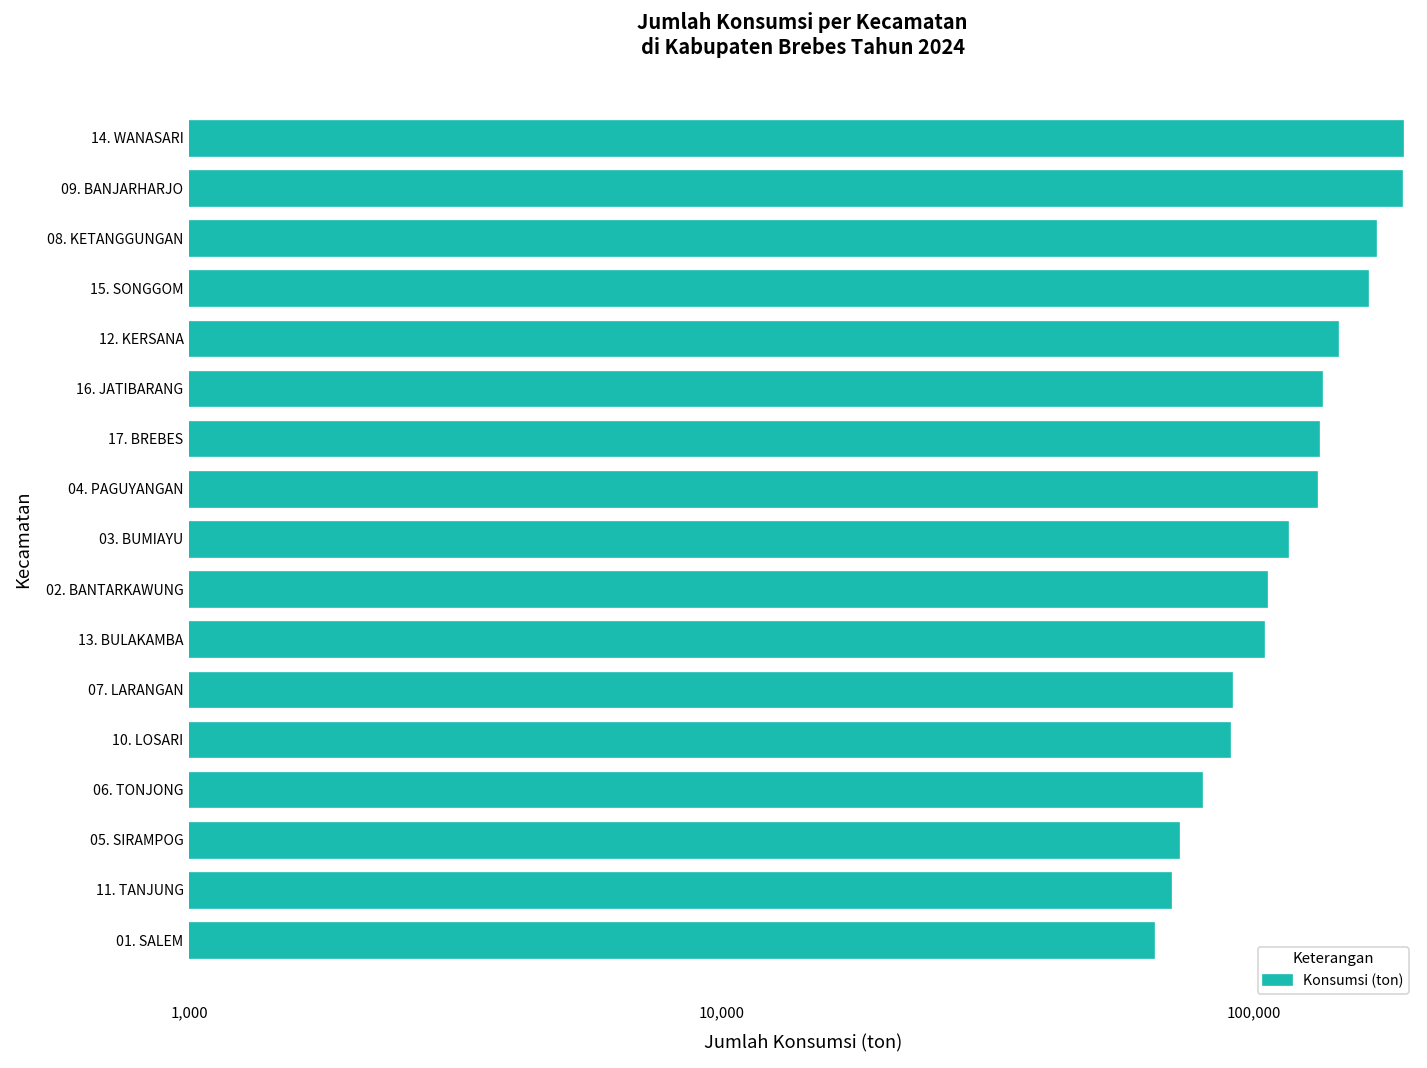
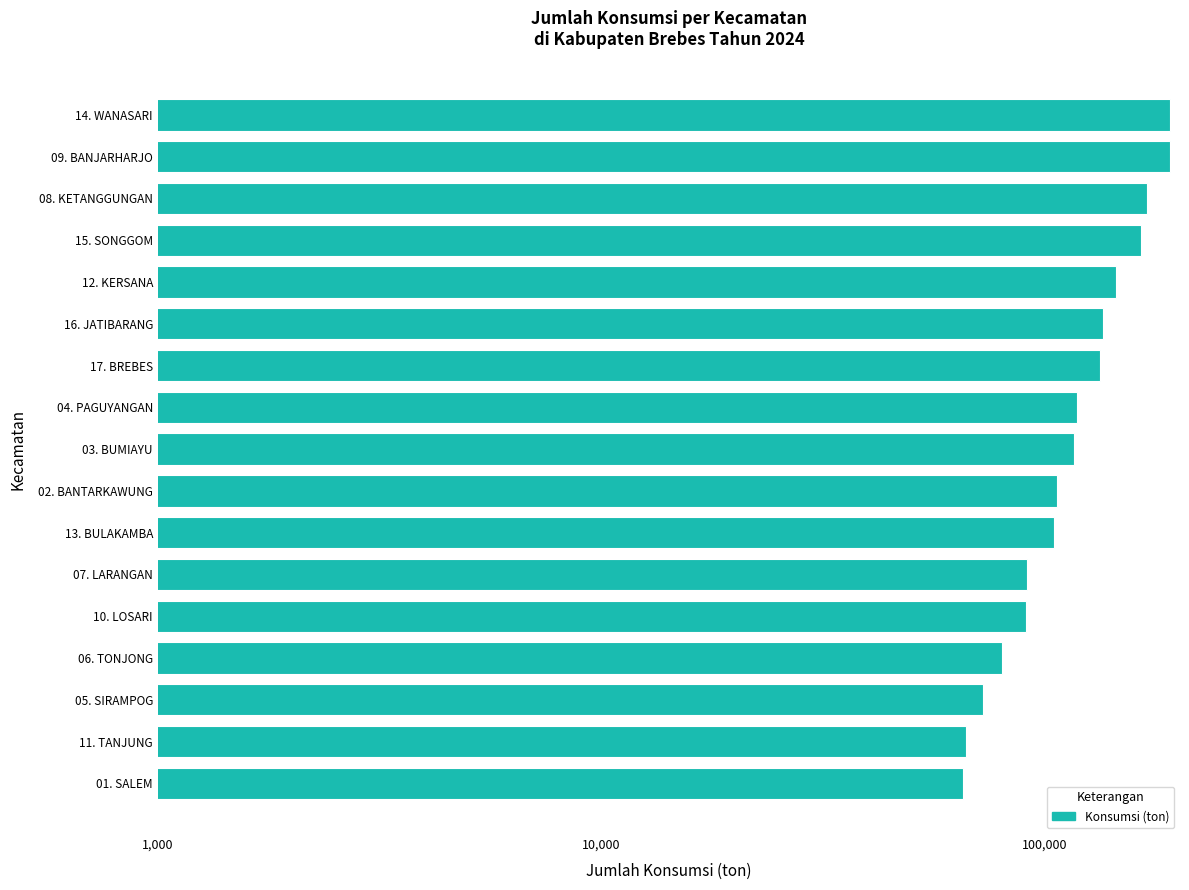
04. PAGUYANGAN: 132,000 -> 118,000
11. TANJUNG: 70,000 -> 66,000
